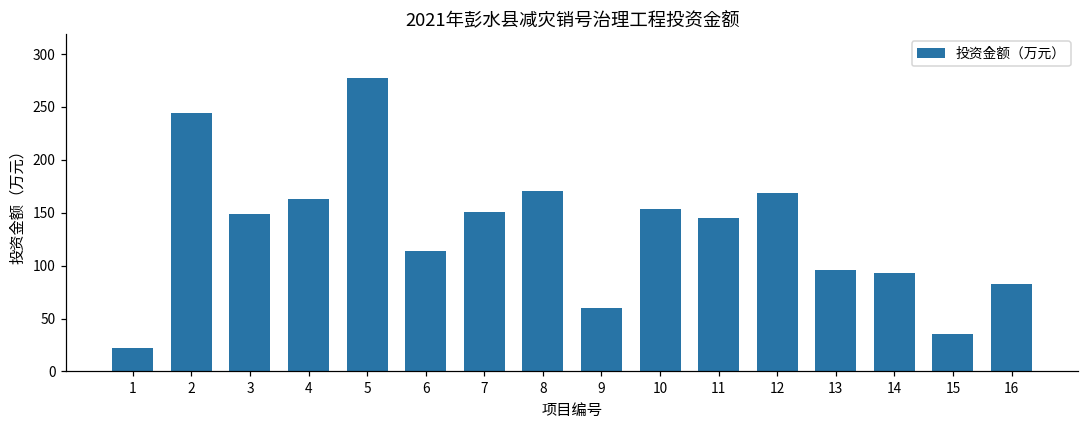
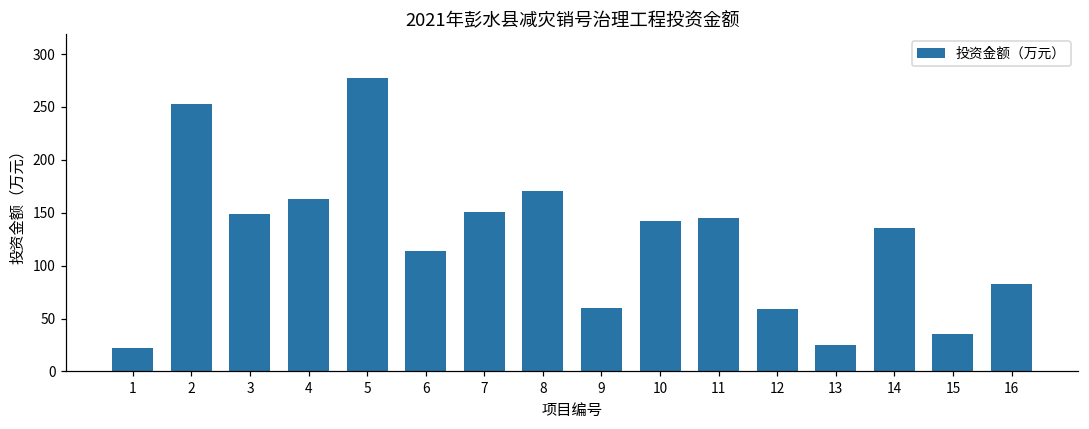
2: 240 -> 250
10: 150 -> 140
12: 170 -> 60
13: 100 -> 30
14: 90 -> 140
